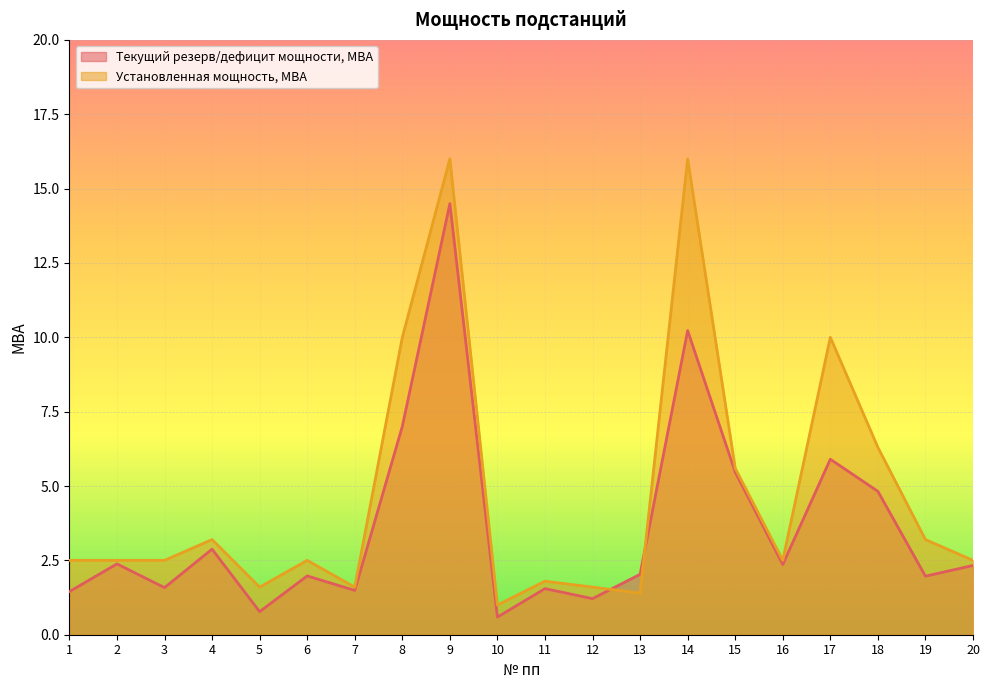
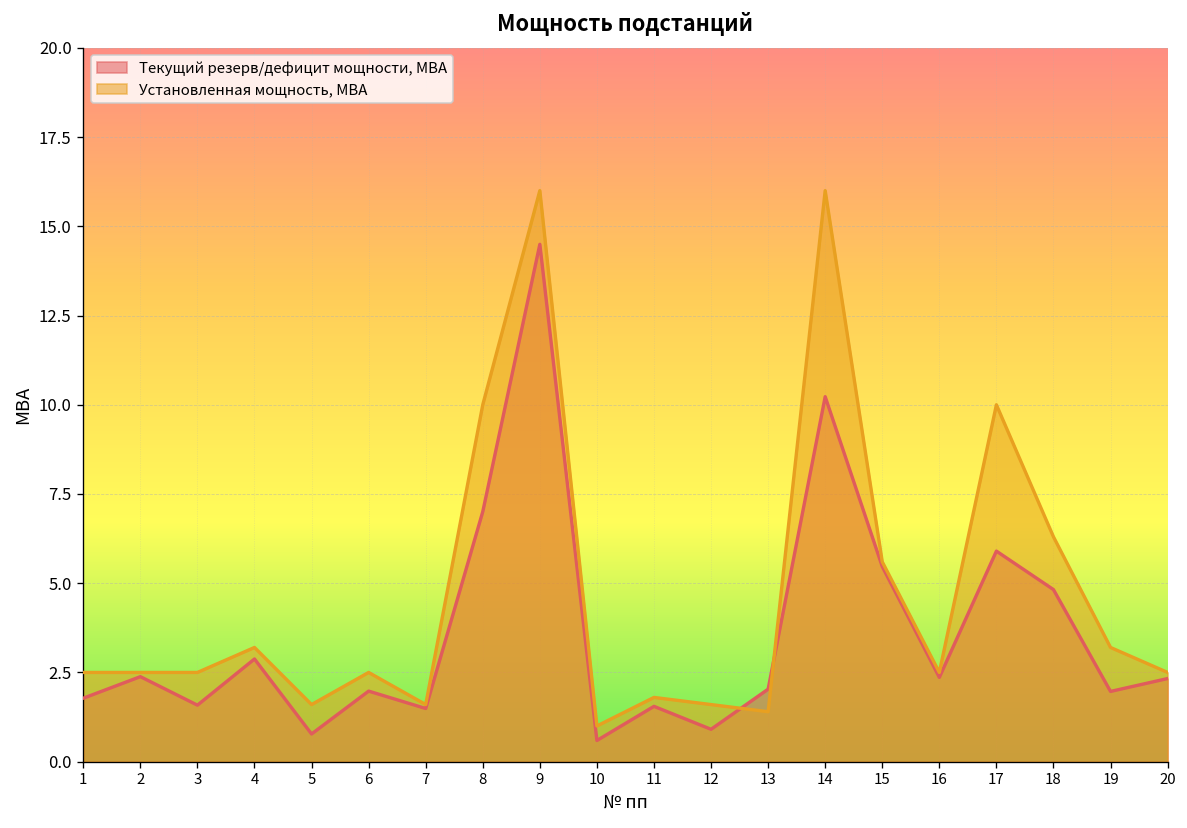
Текущий резерв/дефицит мощности, МВА, 1: 1.5 -> 1.8
Текущий резерв/дефицит мощности, МВА, 12: 1.2 -> 0.9
